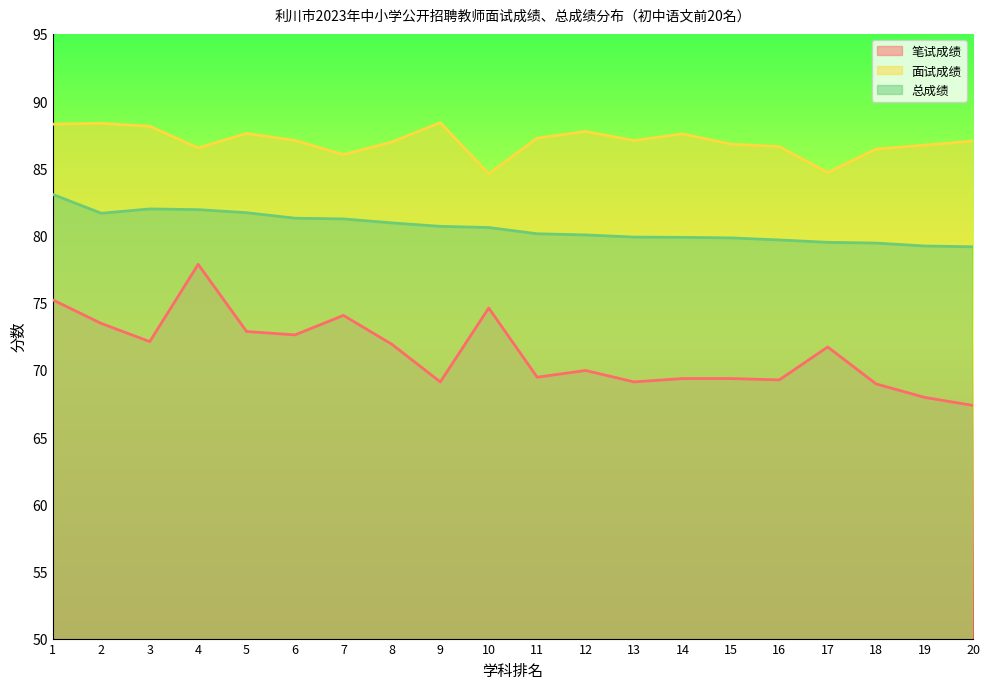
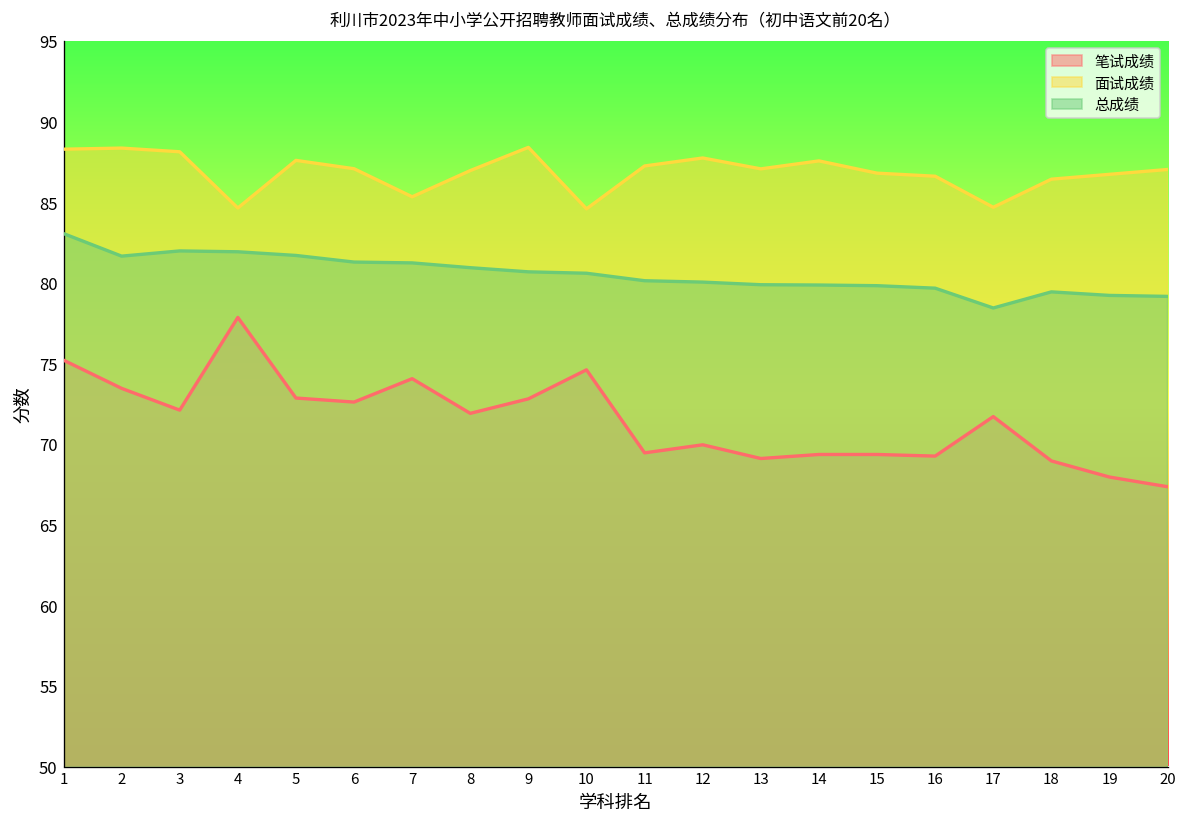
面试成绩, 4: 86.5 -> 84.6
面试成绩, 7: 86.0 -> 85.3
笔试成绩, 9: 69.1 -> 72.8
总成绩, 17: 79.5 -> 78.4
